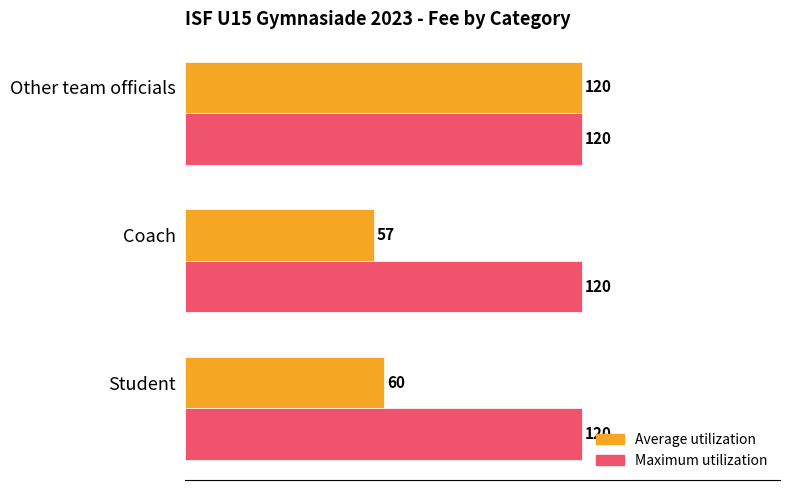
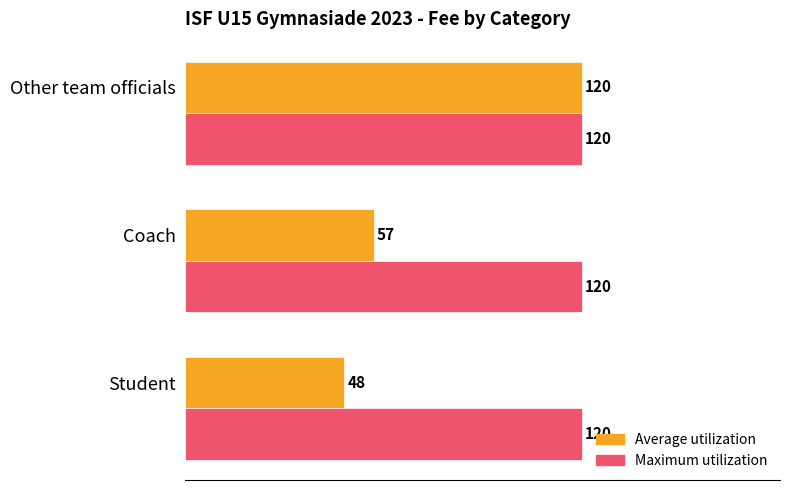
Average utilization, Student: 60 -> 48
